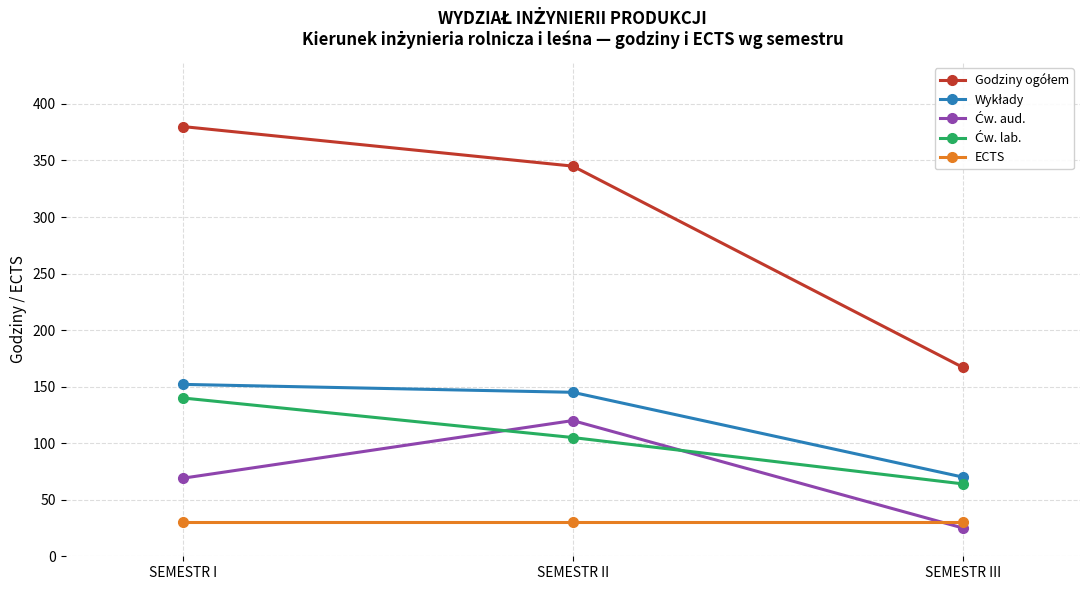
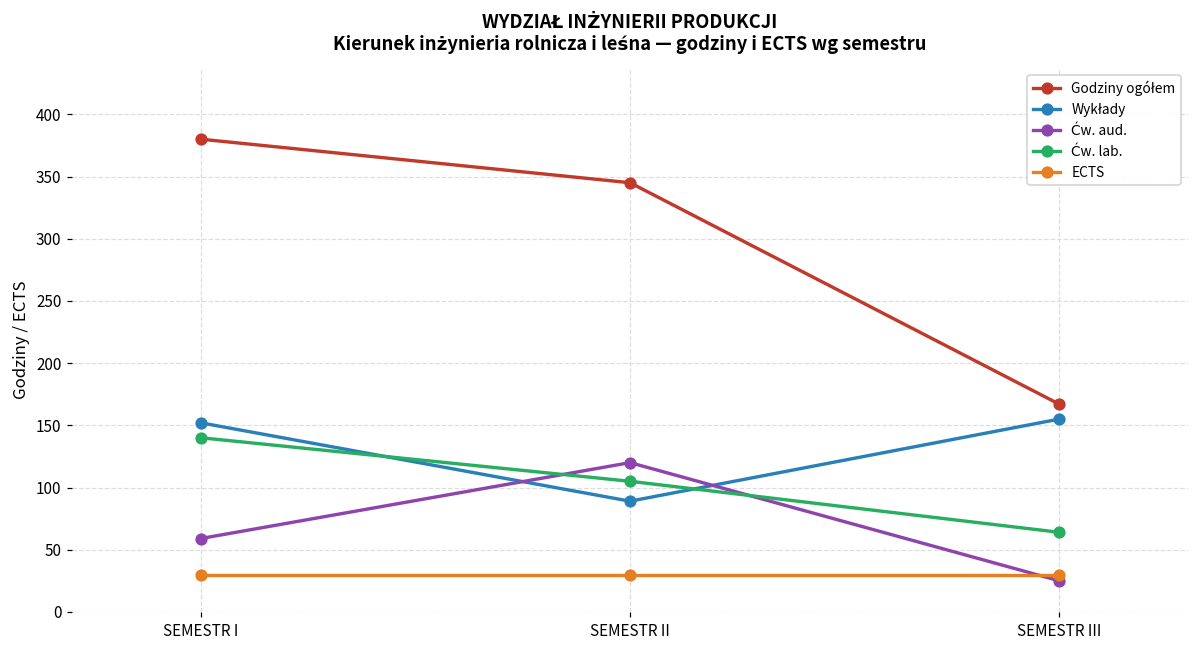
Ćw. aud., SEMESTR I: 69 -> 59
Wykłady, SEMESTR II: 145 -> 89
Wykłady, SEMESTR III: 70 -> 155
